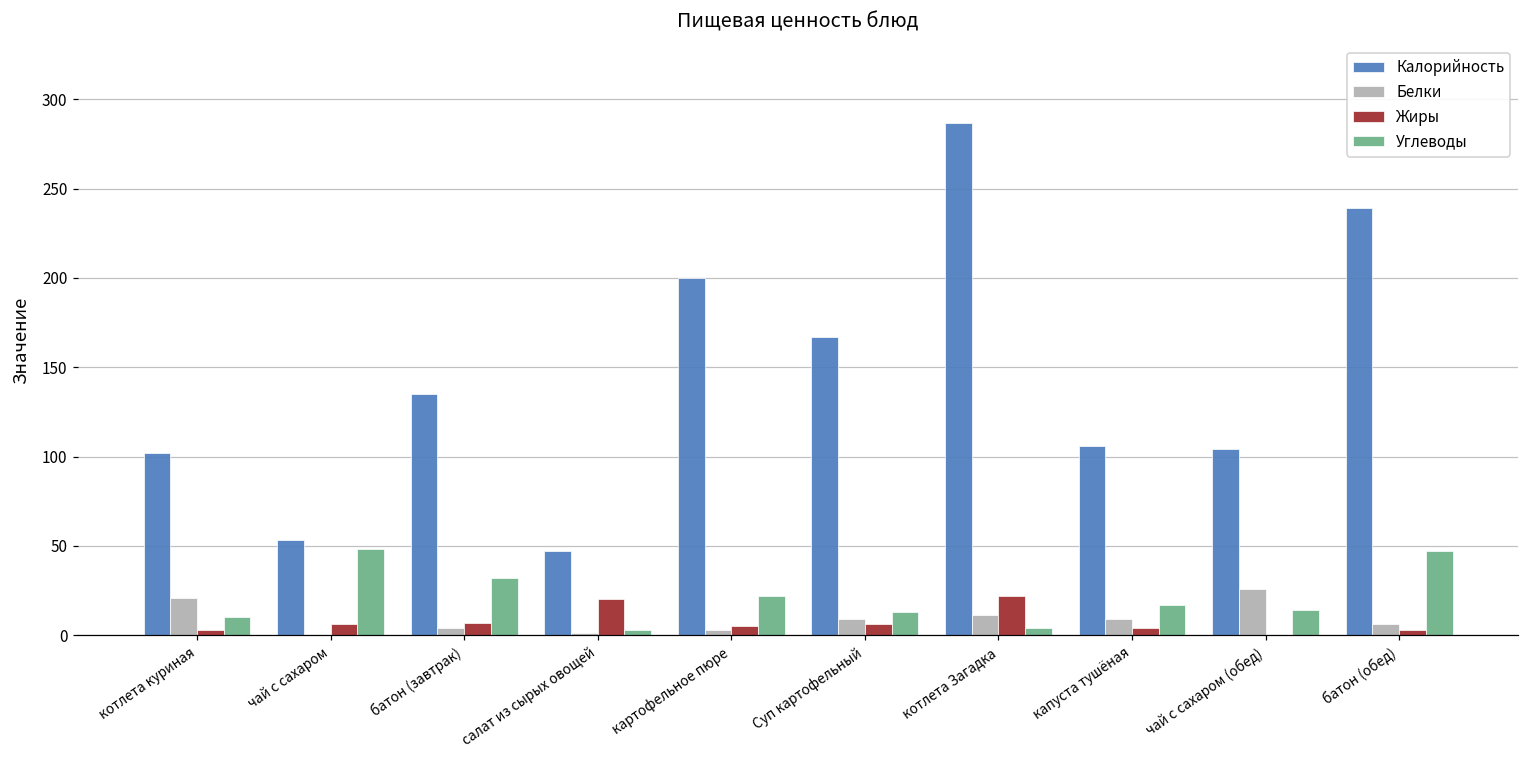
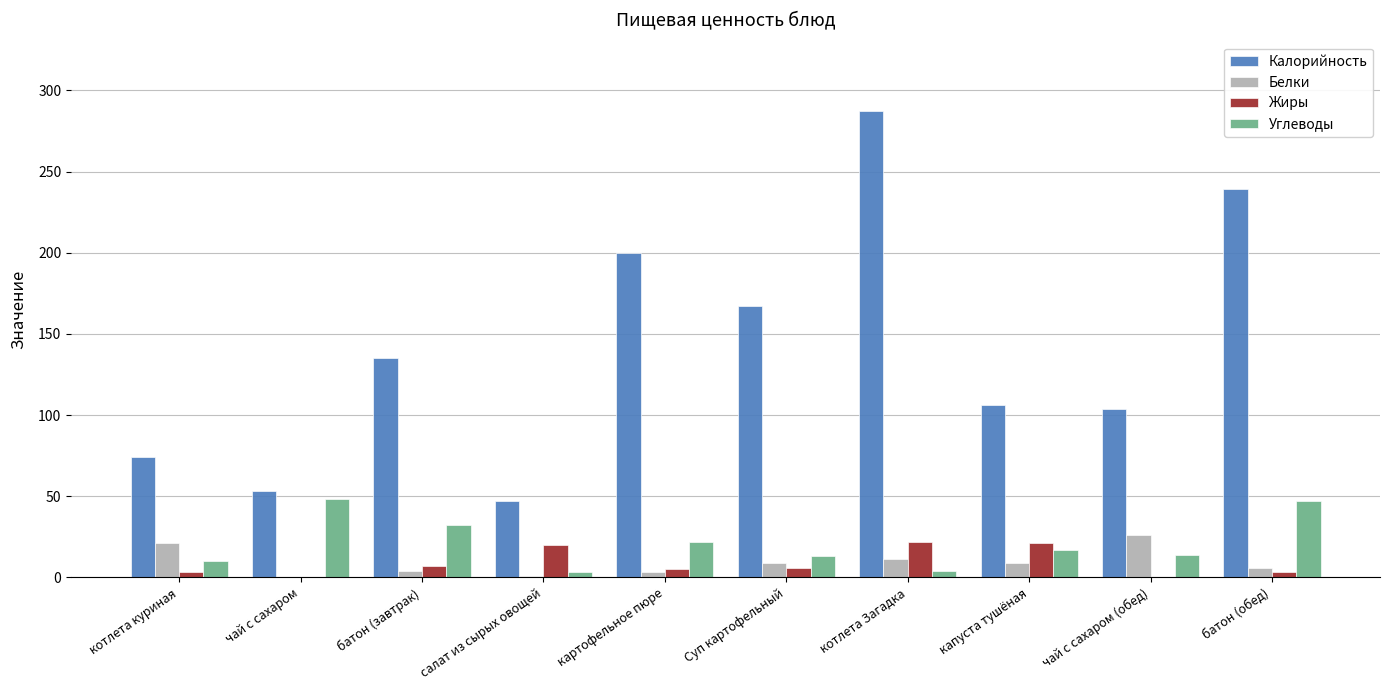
Калорийность, котлета куриная: 102 -> 74
Жиры, чай с сахаром: 6 -> 0
Жиры, капуста тушёная: 4 -> 21
